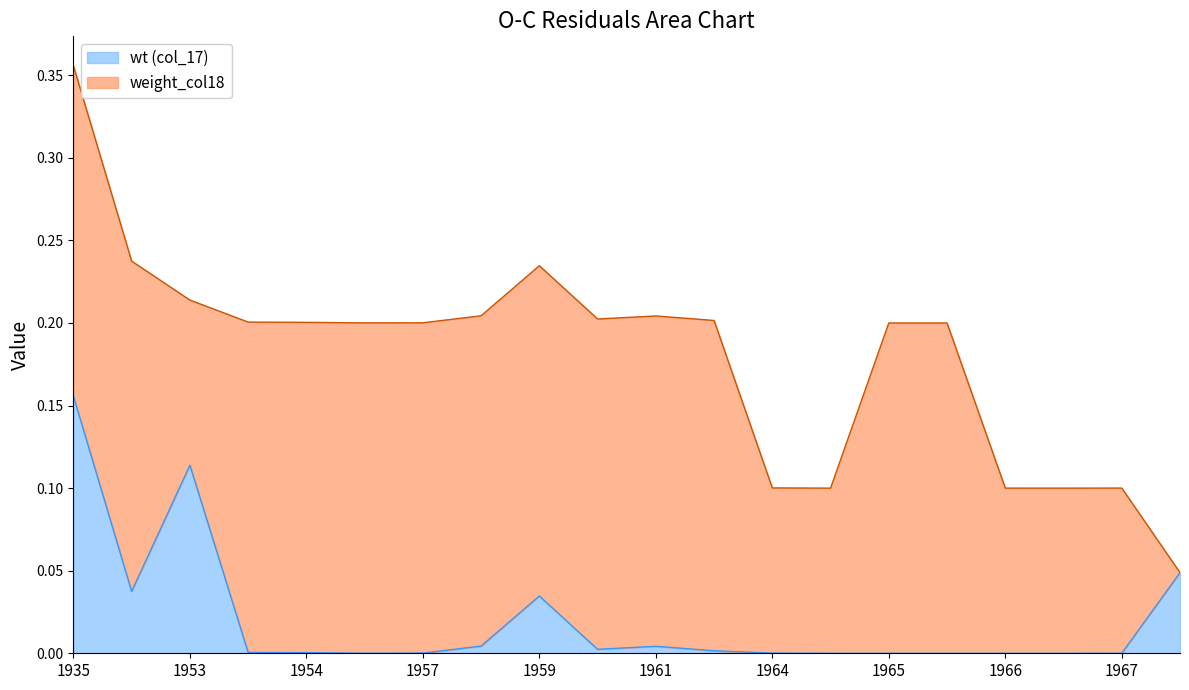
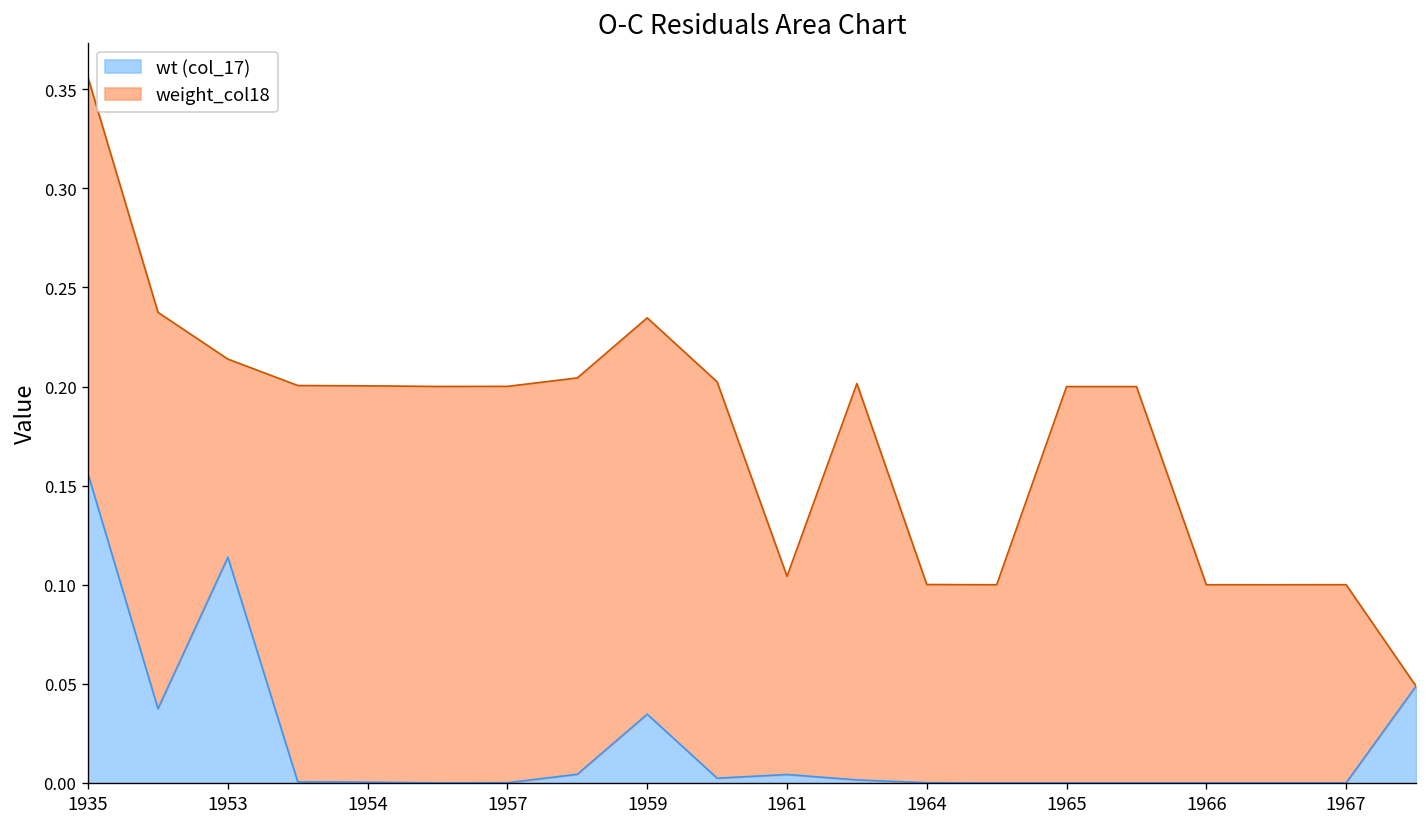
weight_col18, 1961: 0.2 -> 0.1
